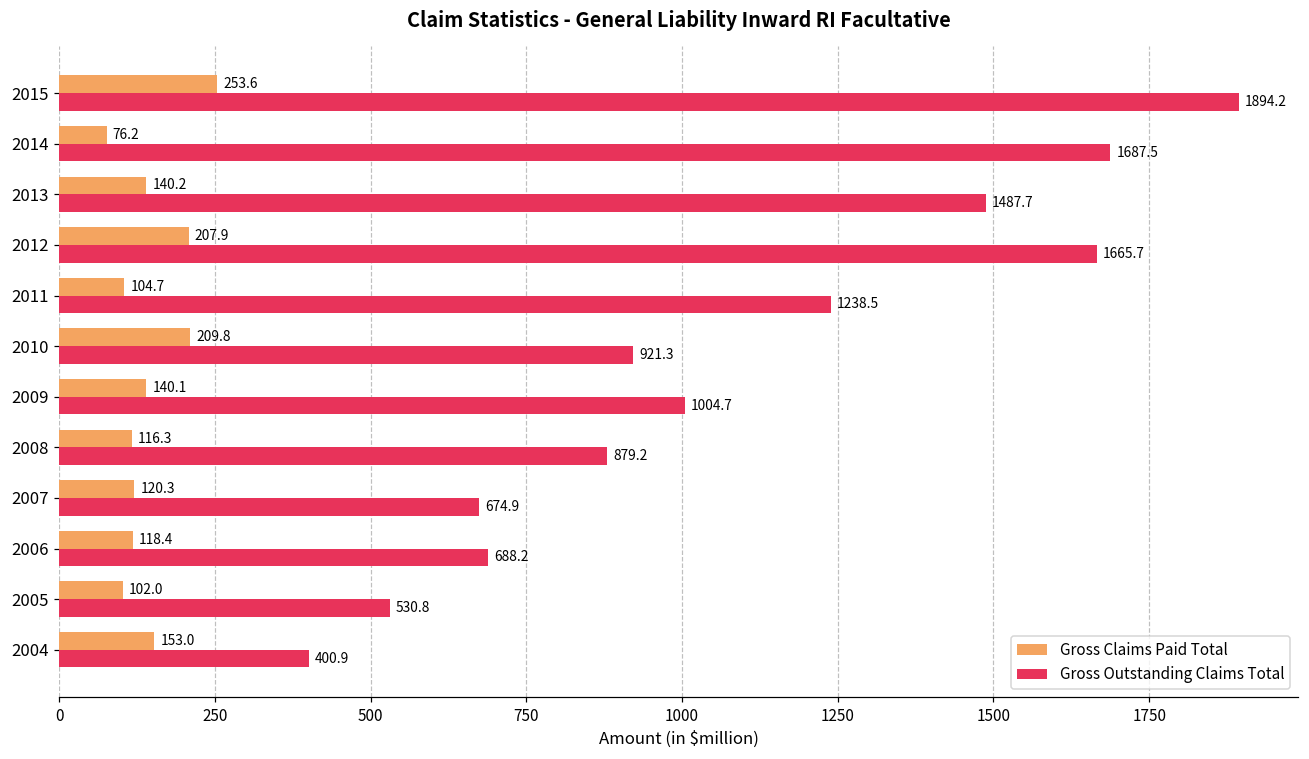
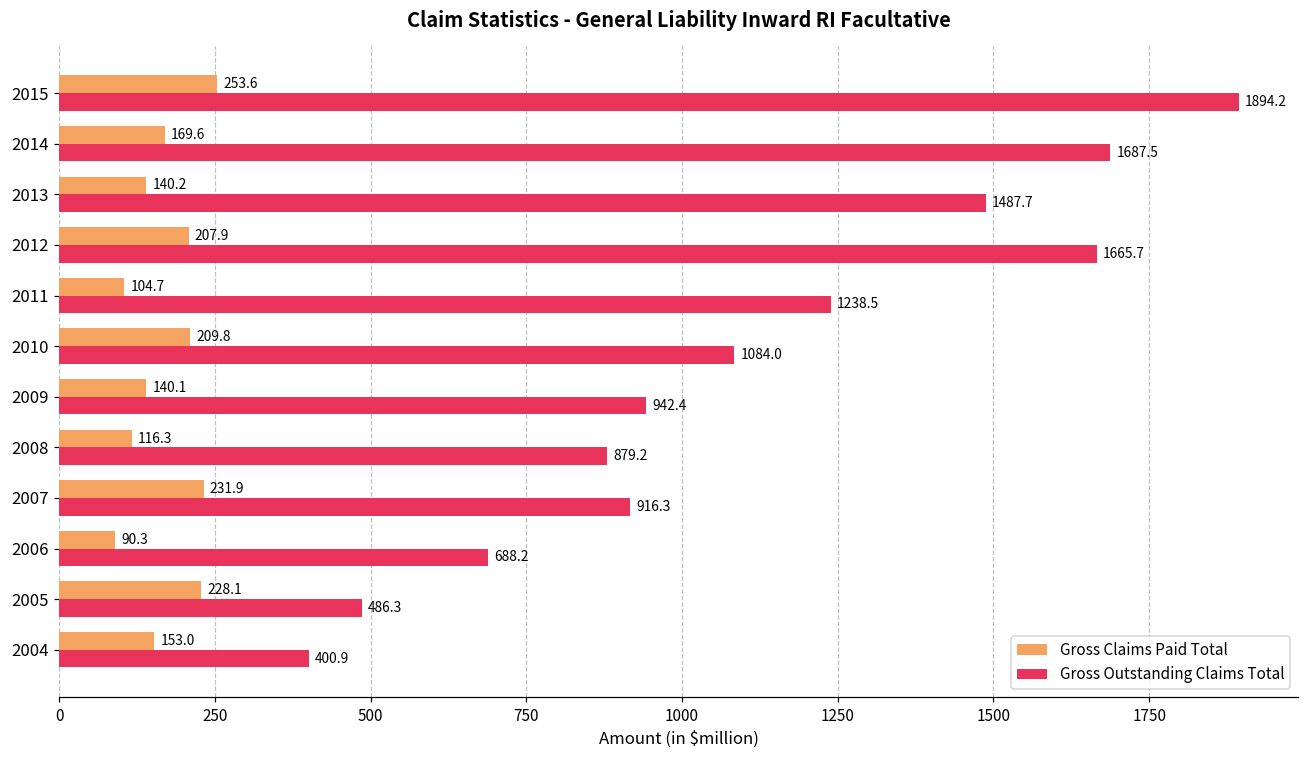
Gross Claims Paid Total, 2014: 76.2 -> 169.6
Gross Outstanding Claims Total, 2010: 921.3 -> 1084.0
Gross Outstanding Claims Total, 2009: 1004.7 -> 942.4
Gross Claims Paid Total, 2007: 120.3 -> 231.9
Gross Outstanding Claims Total, 2007: 674.9 -> 916.3
Gross Claims Paid Total, 2006: 118.4 -> 90.3
Gross Claims Paid Total, 2005: 102.0 -> 228.1
Gross Outstanding Claims Total, 2005: 530.8 -> 486.3
